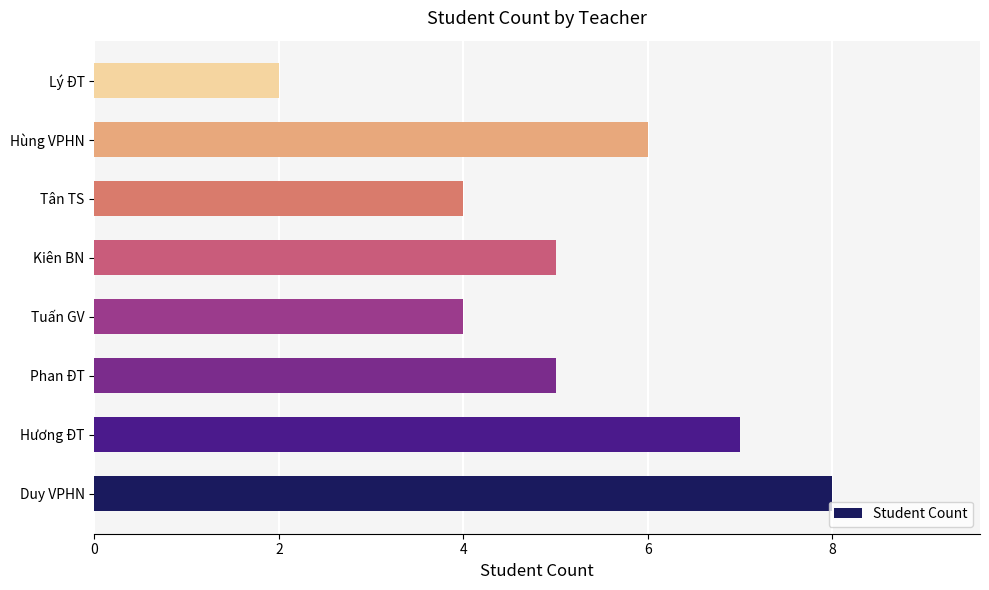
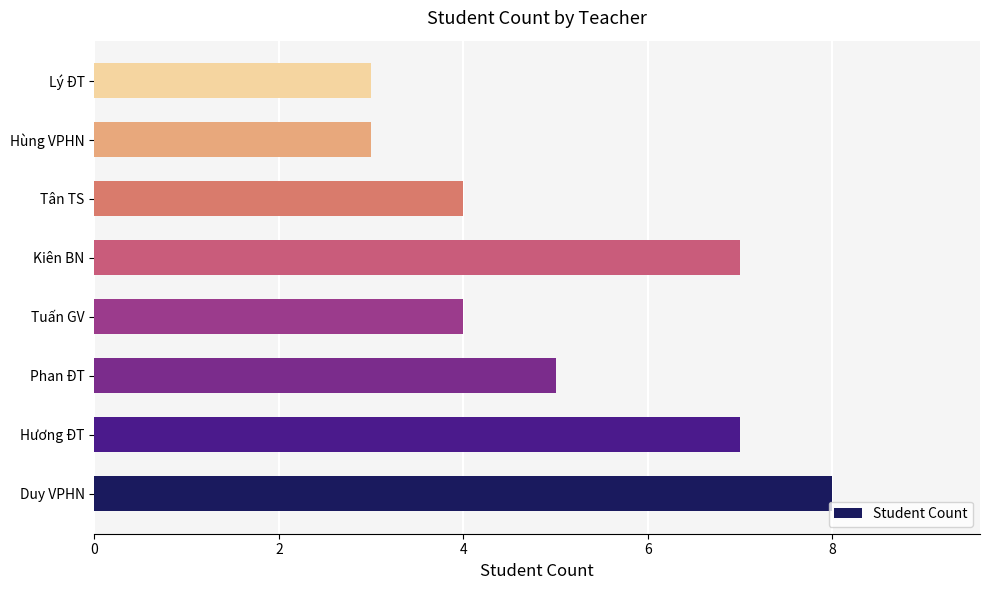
Lý ĐT: 2 -> 3
Hùng VPHN: 6 -> 3
Kiên BN: 5 -> 7
